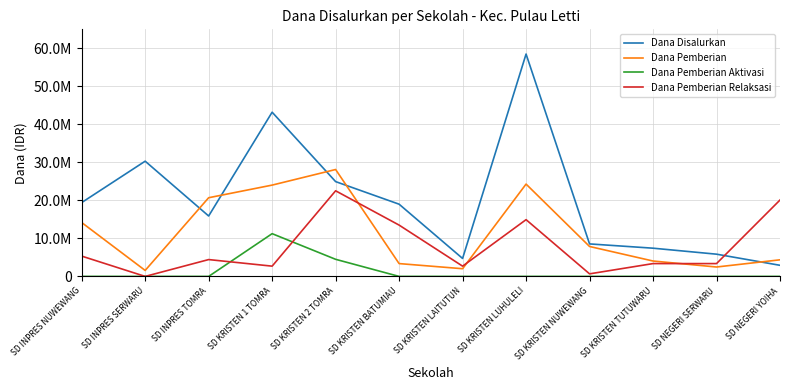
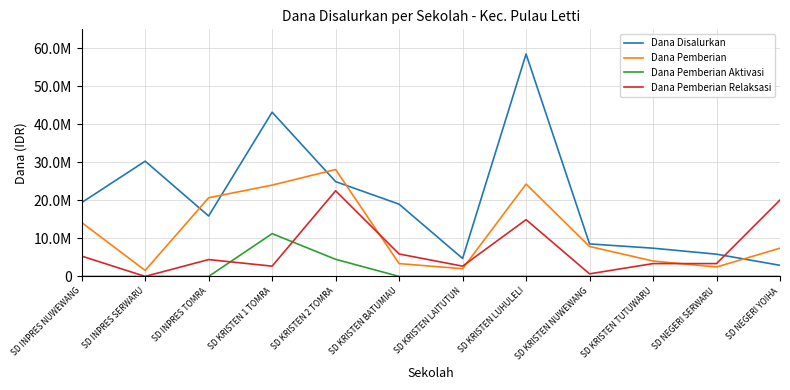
Dana Pemberian Relaksasi, SD KRISTEN BATUMIAU: 14000000 -> 6000000
Dana Pemberian, SD NEGERI YOIHA: 4000000 -> 7000000
